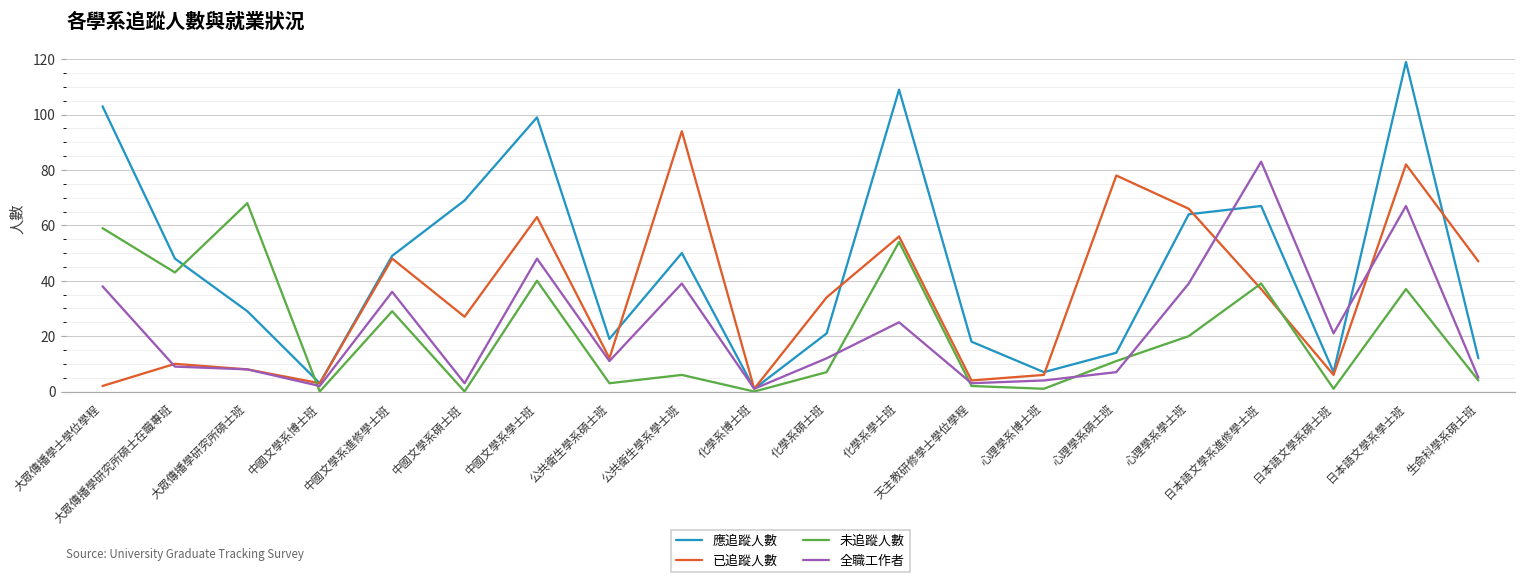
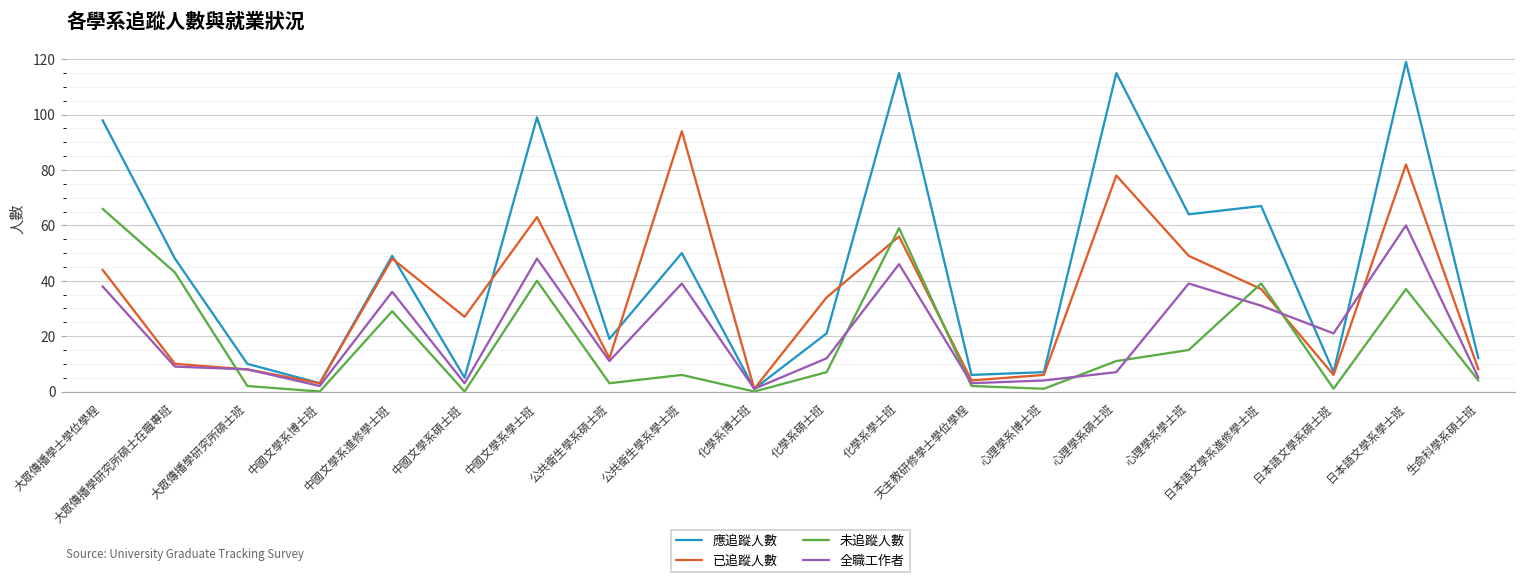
應追蹤人數, 大眾傳播學士學位學程: 103 -> 98
已追蹤人數, 大眾傳播學士學位學程: 2 -> 44
未追蹤人數, 大眾傳播學士學位學程: 59 -> 66
應追蹤人數, 大眾傳播學研究所碩士班: 29 -> 10
未追蹤人數, 大眾傳播學研究所碩士班: 68 -> 2
應追蹤人數, 中國文學系碩士班: 69 -> 5
應追蹤人數, 化學系學士班: 109 -> 115
未追蹤人數, 化學系學士班: 54 -> 59
全職工作者, 化學系學士班: 25 -> 46
應追蹤人數, 天主教研修學士學位學程: 18 -> 6
應追蹤人數, 心理學系碩士班: 14 -> 115
已追蹤人數, 心理學系學士班: 66 -> 49
未追蹤人數, 心理學系學士班: 20 -> 15
全職工作者, 日本語文學系進修學士班: 83 -> 31
全職工作者, 日本語文學系學士班: 67 -> 60
已追蹤人數, 生命科學系碩士班: 47 -> 8
